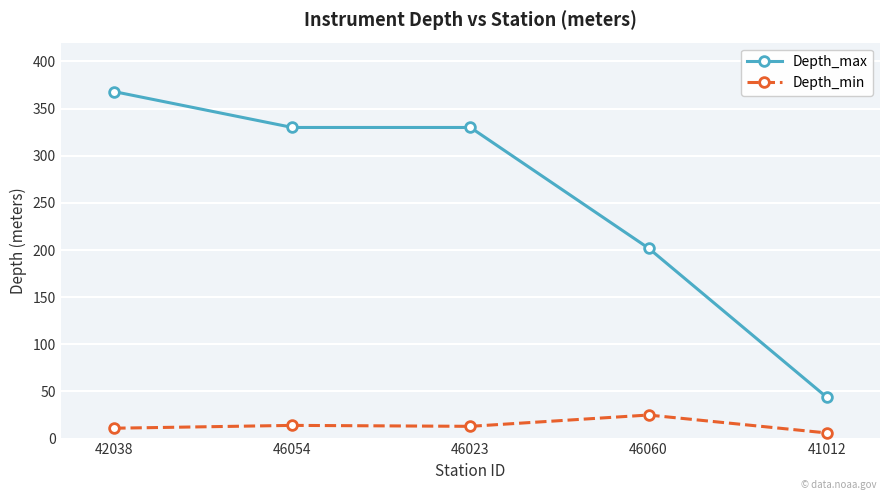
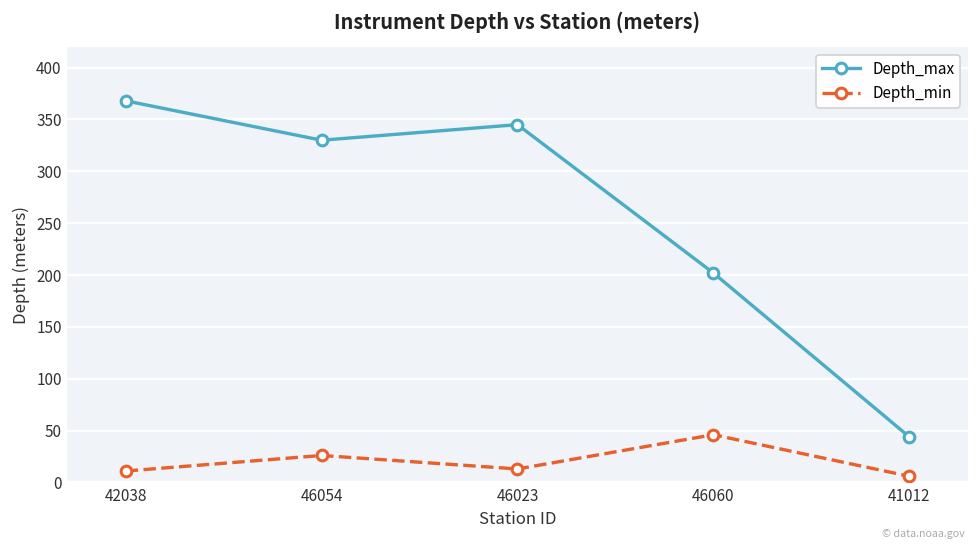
Depth_min, 46054: 10 -> 30
Depth_max, 46023: 330 -> 350
Depth_min, 46060: 30 -> 50
